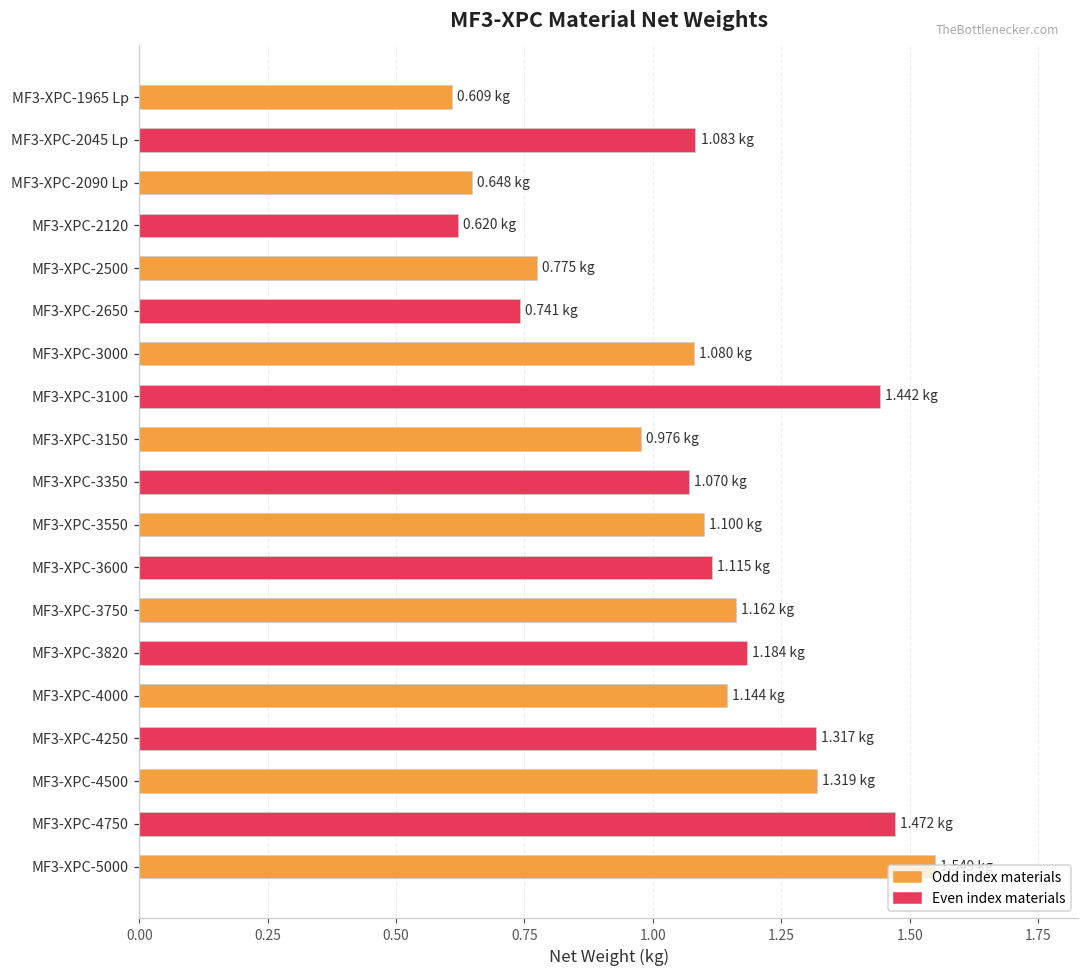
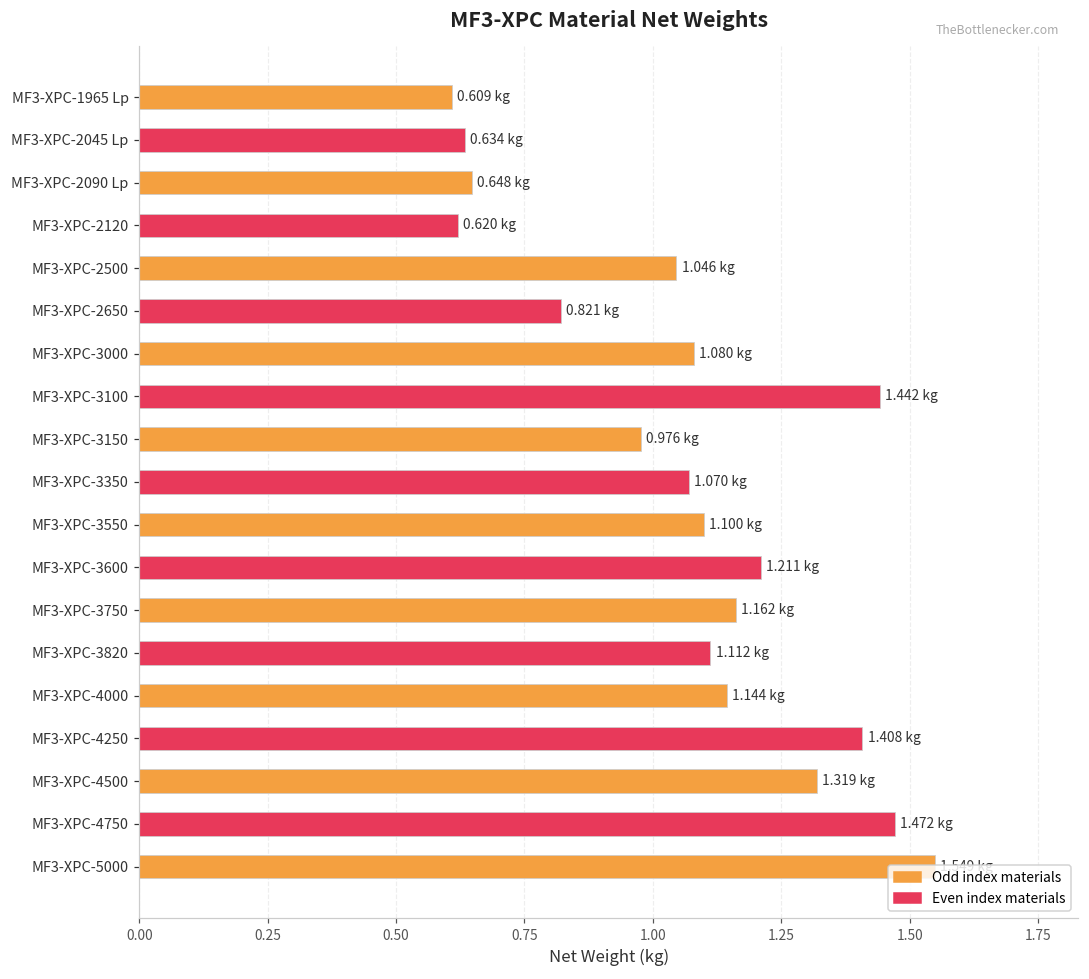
MF3-XPC-2045 Lp: 1.083 -> 0.634
MF3-XPC-2500: 0.775 -> 1.046
MF3-XPC-2650: 0.741 -> 0.821
MF3-XPC-3600: 1.115 -> 1.211
MF3-XPC-3820: 1.184 -> 1.112
MF3-XPC-4250: 1.317 -> 1.408
